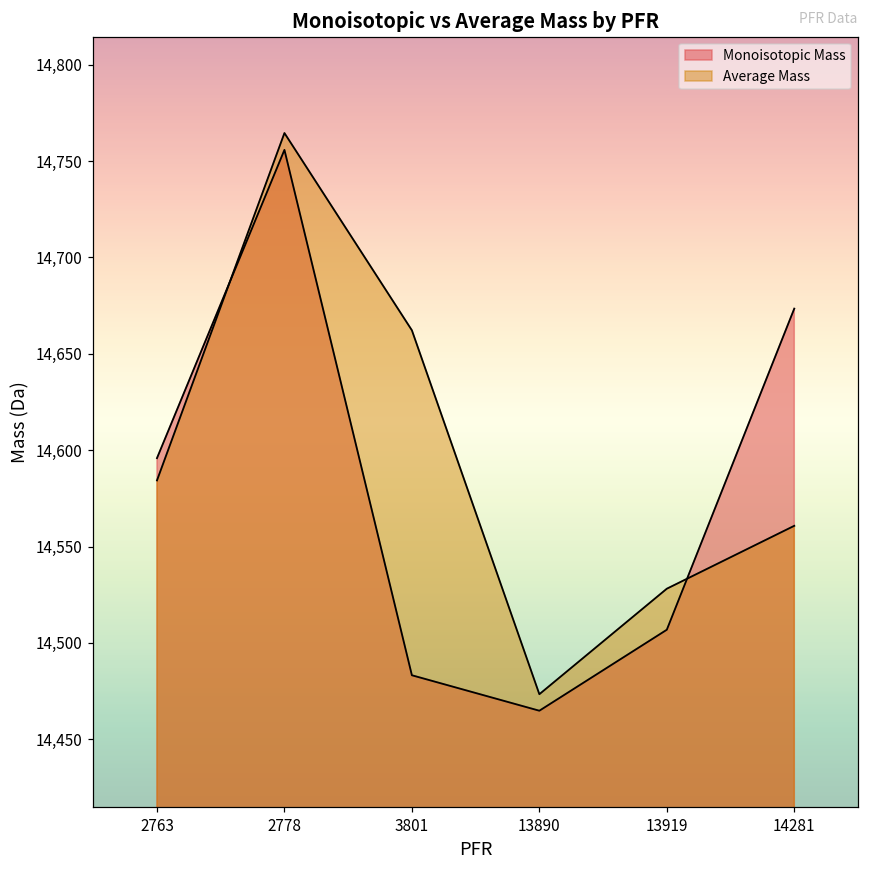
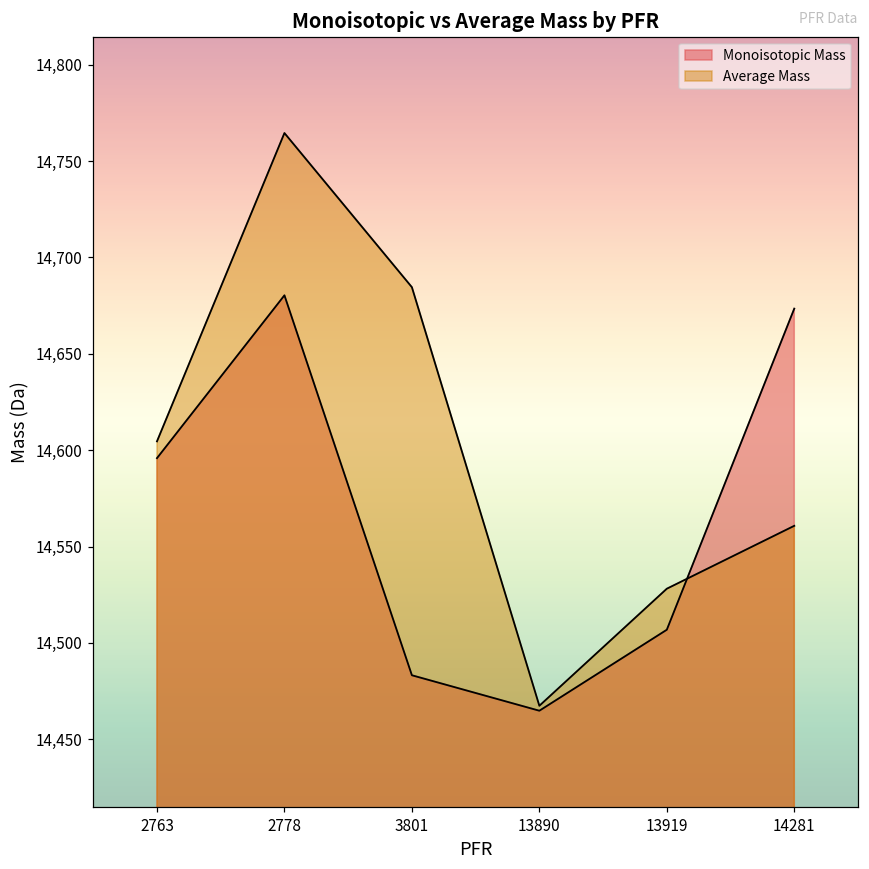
Average Mass, 2763: 14,584 -> 14,605
Monoisotopic Mass, 2778: 14,756 -> 14,680
Average Mass, 3801: 14,662 -> 14,685
Average Mass, 13890: 14,473 -> 14,467
